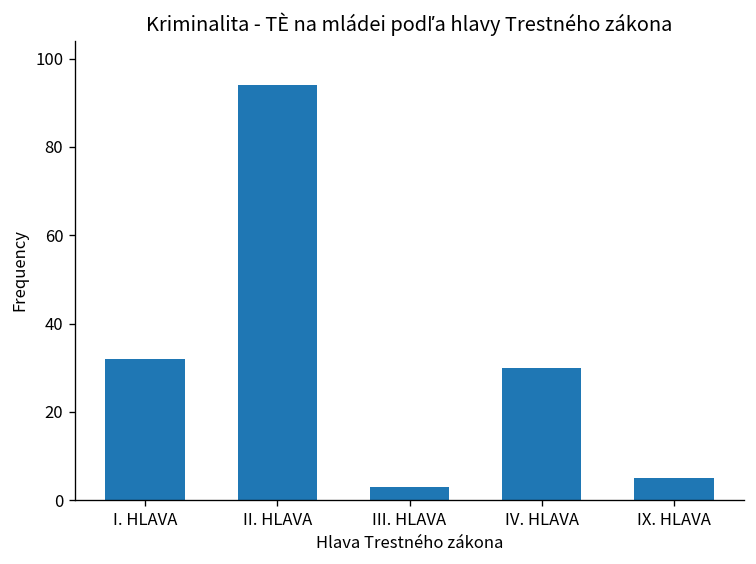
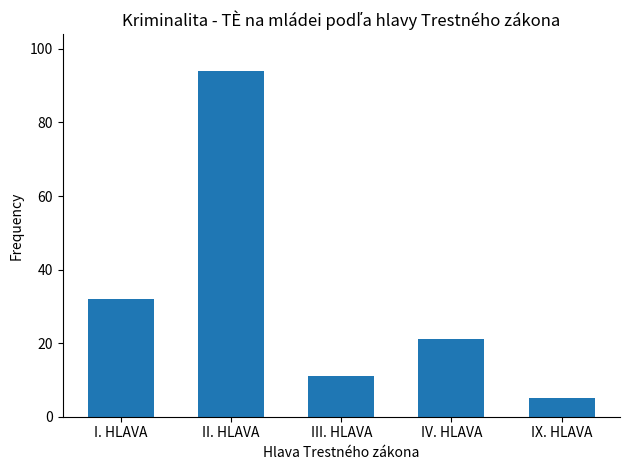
III. HLAVA: 3 -> 11
IV. HLAVA: 30 -> 21
